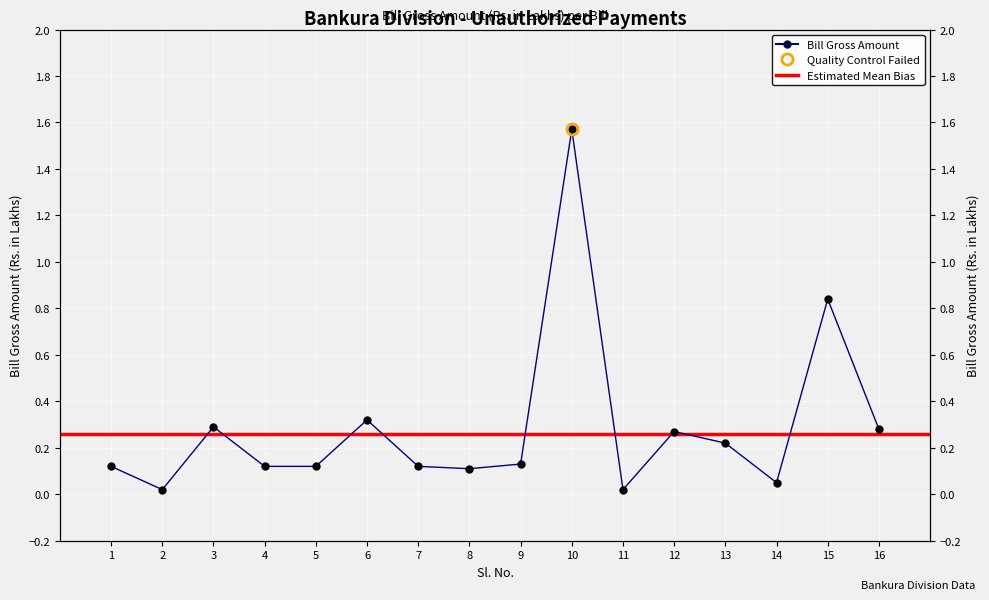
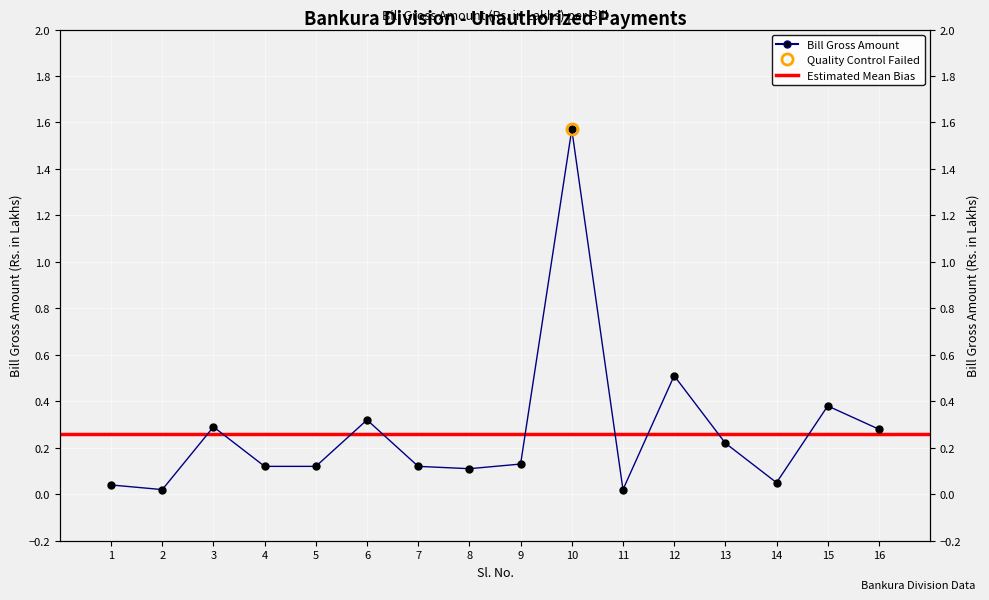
Bill Gross Amount, 1: 0.12 -> 0.04
Bill Gross Amount, 12: 0.27 -> 0.51
Bill Gross Amount, 15: 0.84 -> 0.38
